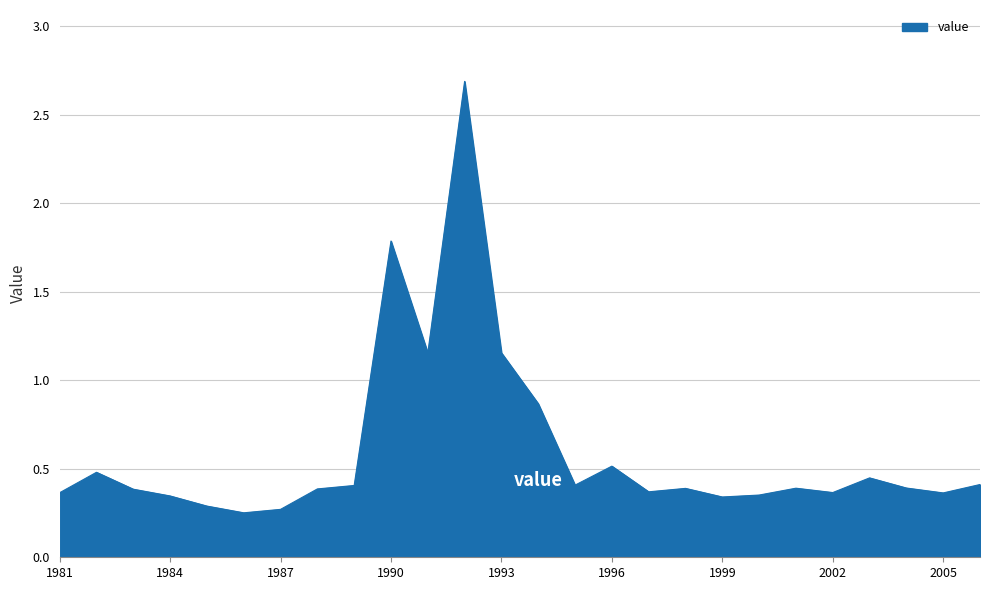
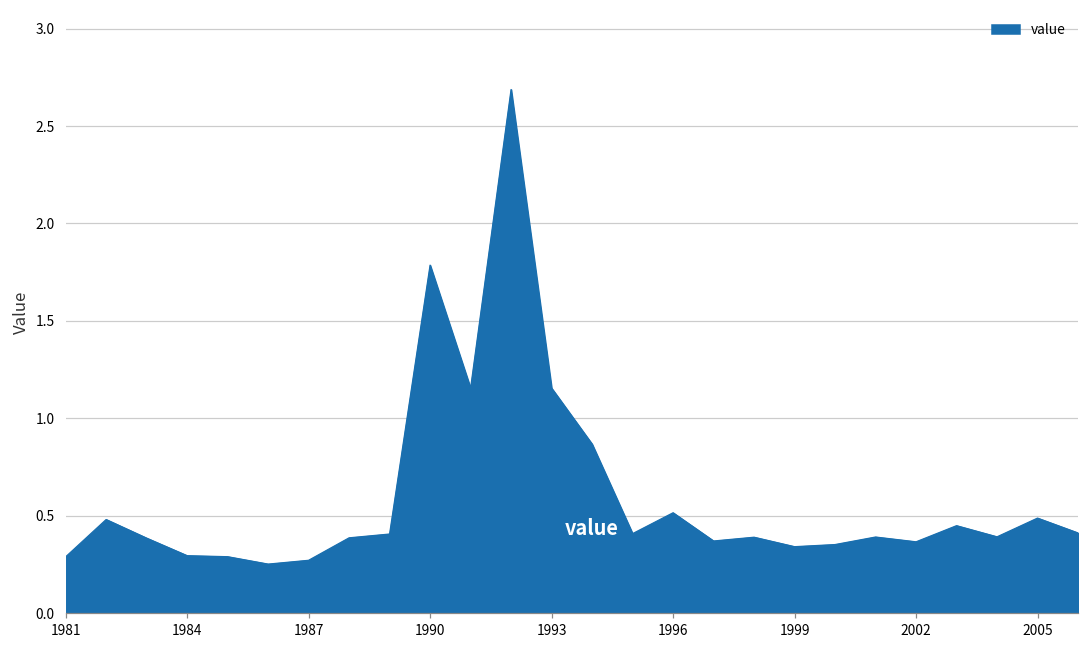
1981: 0.36 -> 0.29
1984: 0.35 -> 0.29
2005: 0.36 -> 0.49
